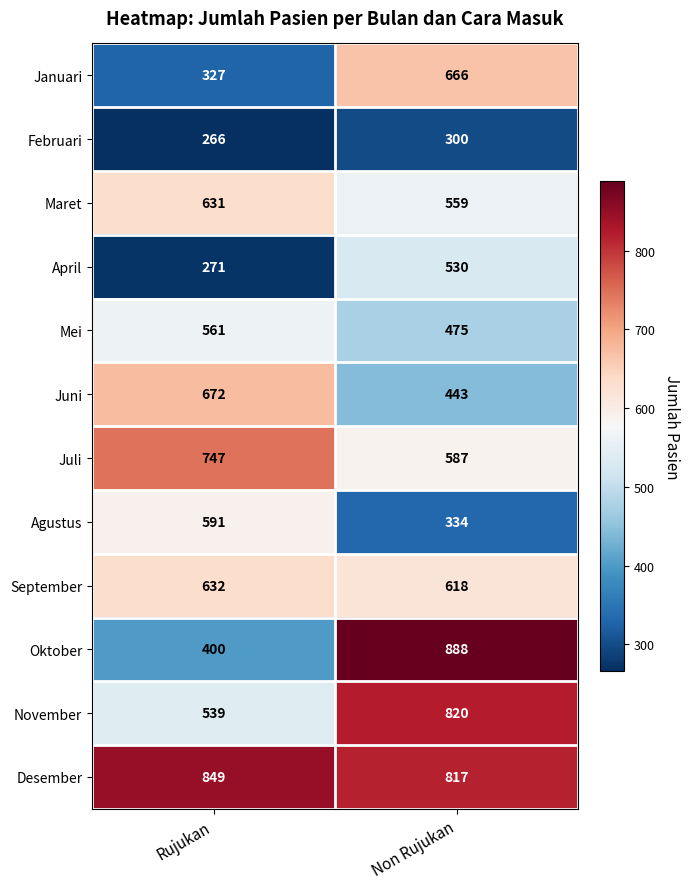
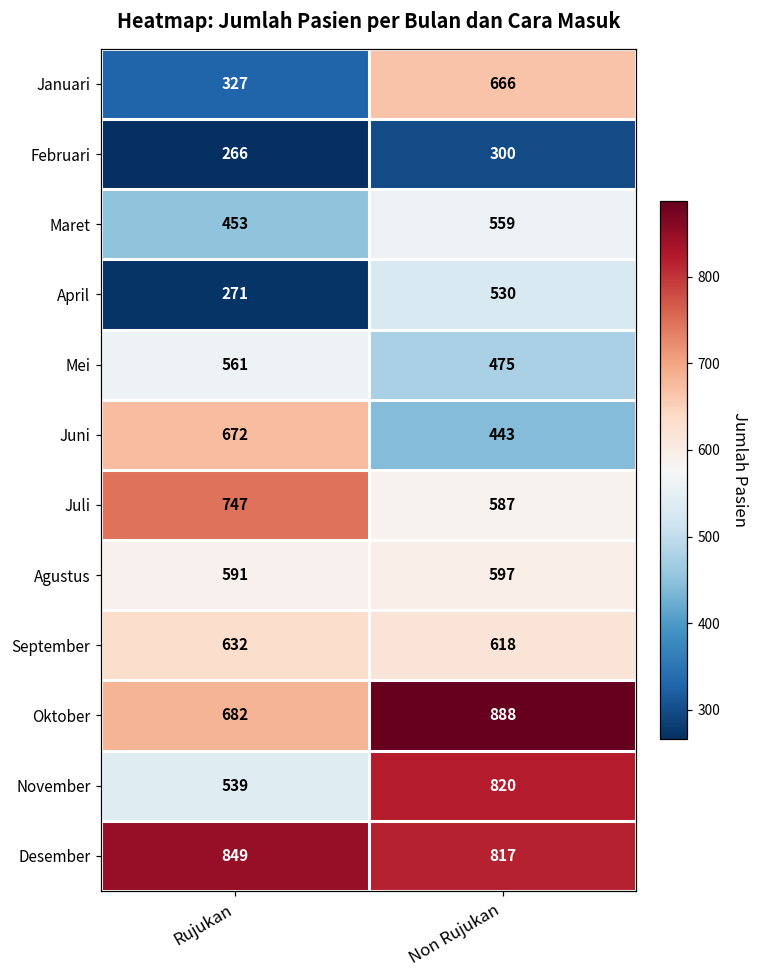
Maret, Rujukan: 631 -> 453
Agustus, Non Rujukan: 334 -> 597
Oktober, Rujukan: 400 -> 682
